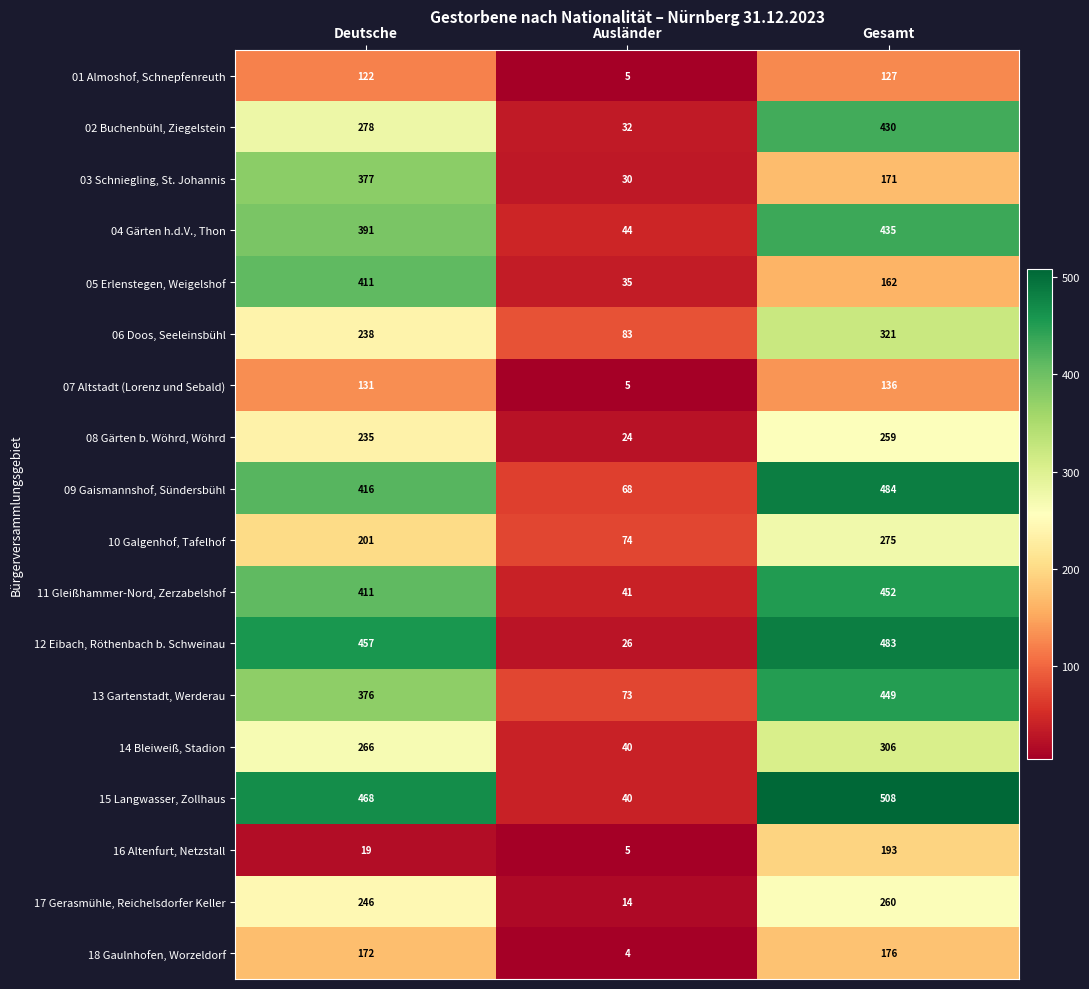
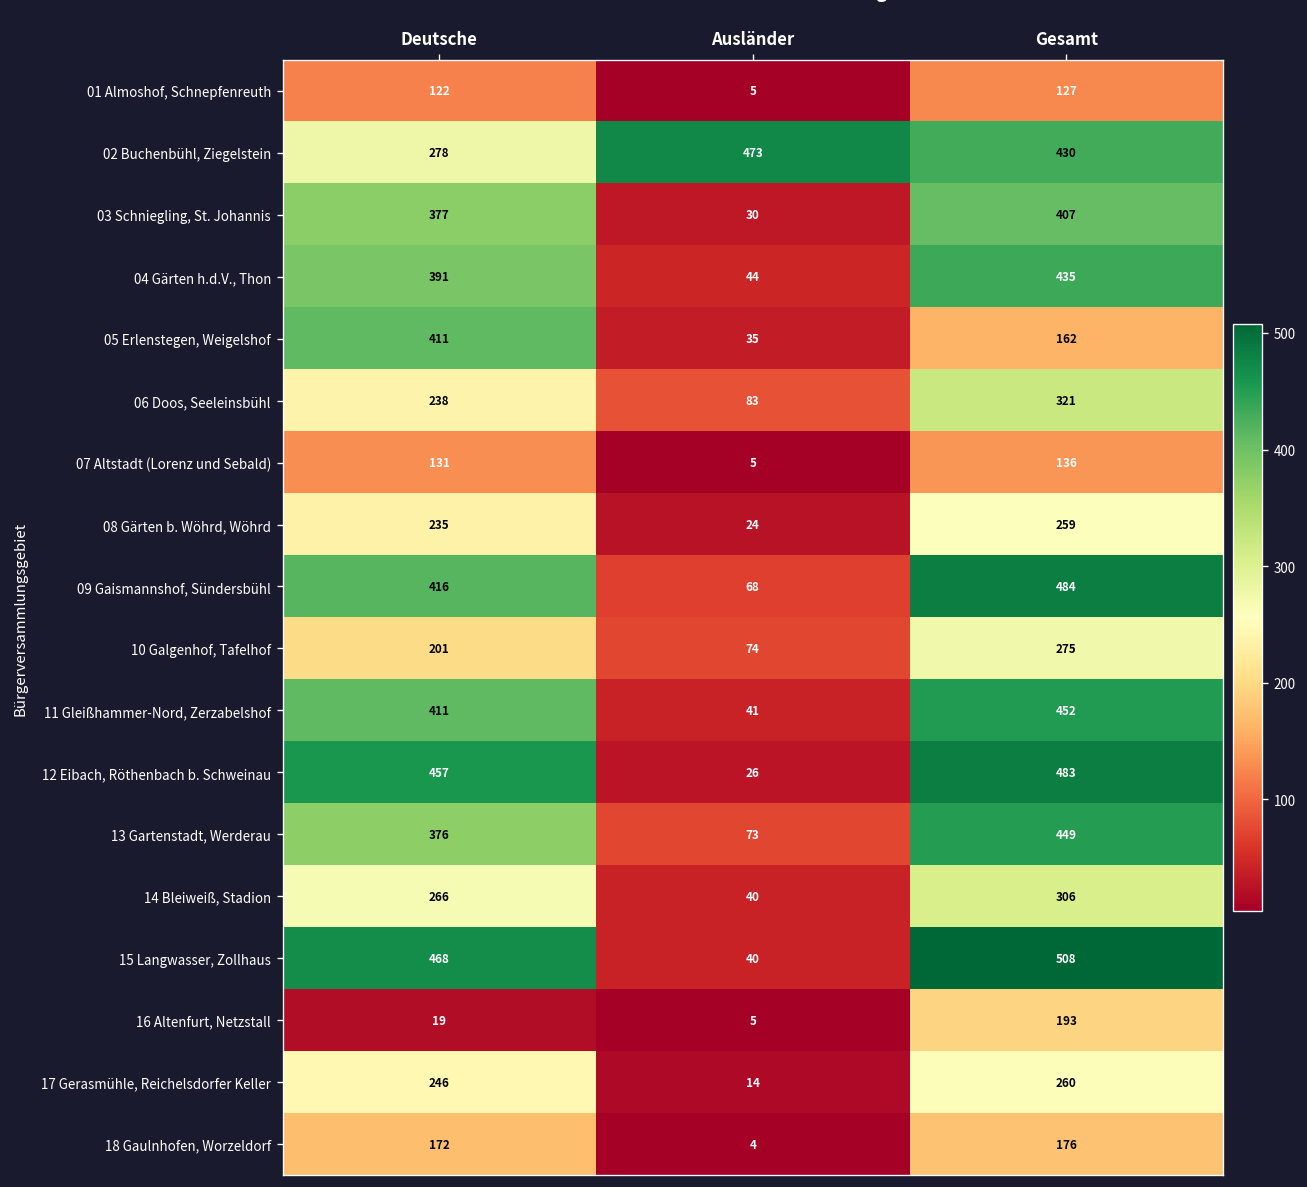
02 Buchenbühl, Ziegelstein, Ausländer: 32 -> 473
03 Schniegling, St. Johannis, Gesamt: 171 -> 407
